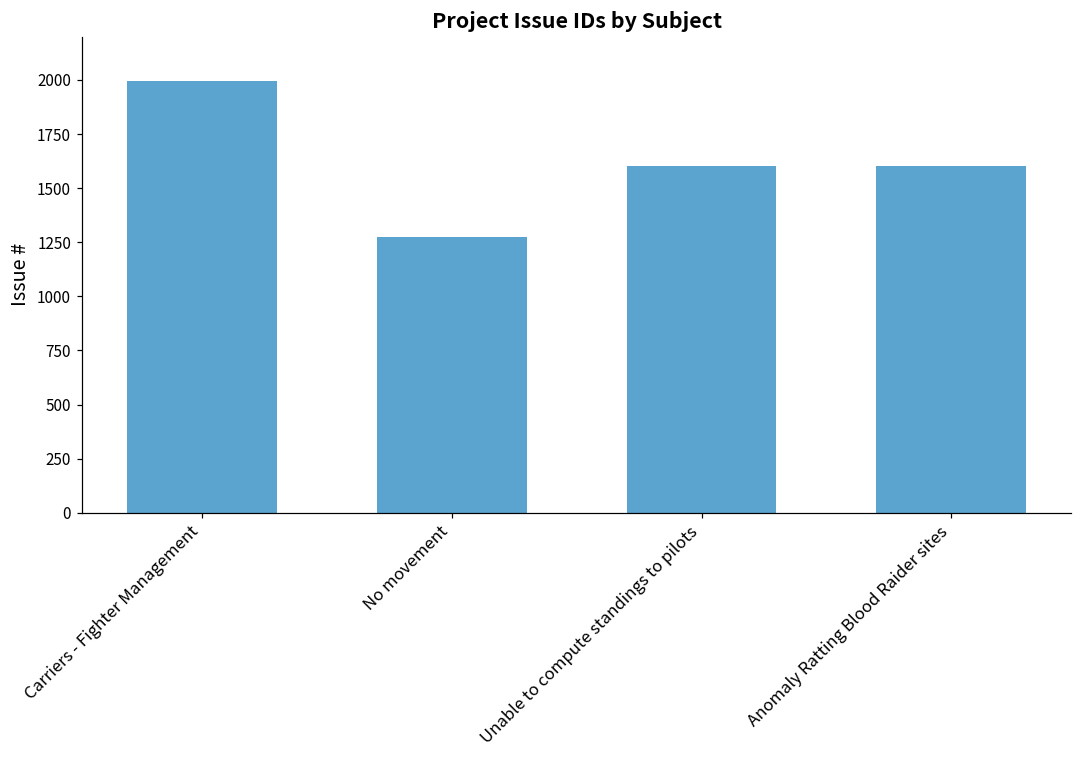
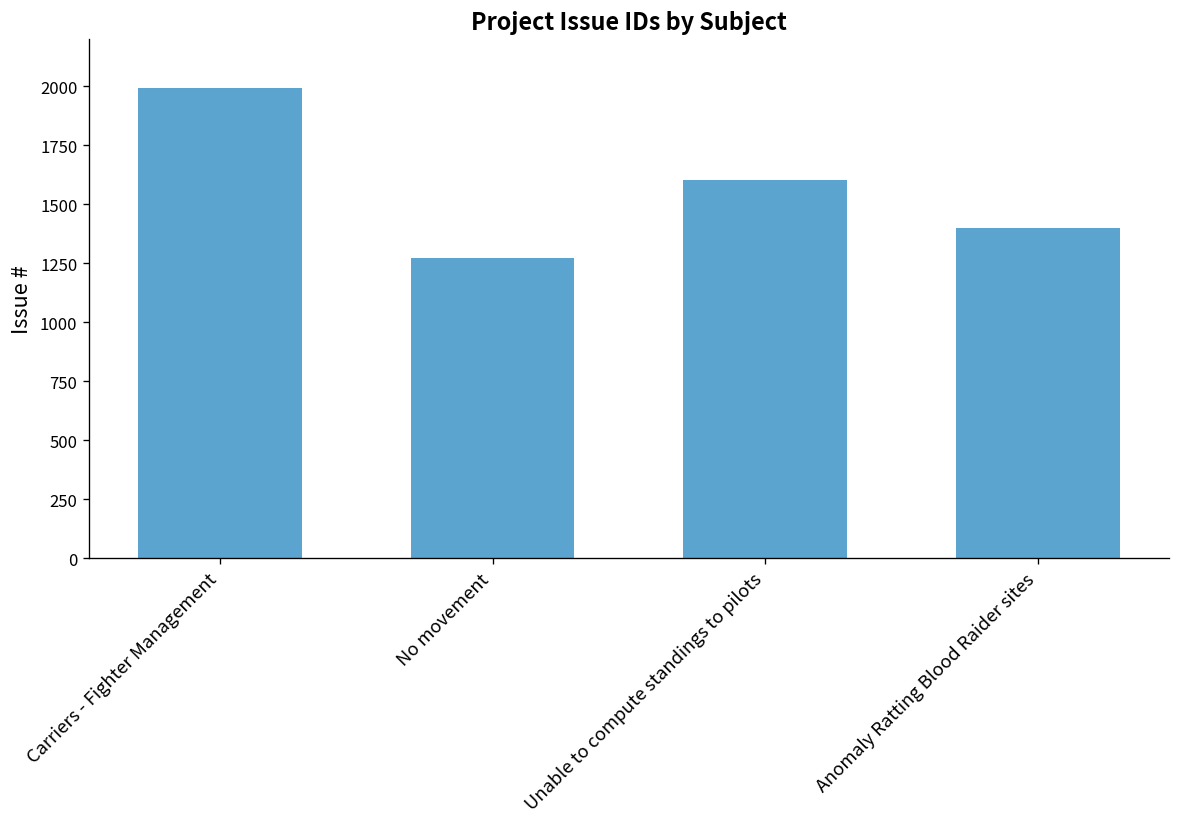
Anomaly Ratting Blood Raider sites: 1600 -> 1400
